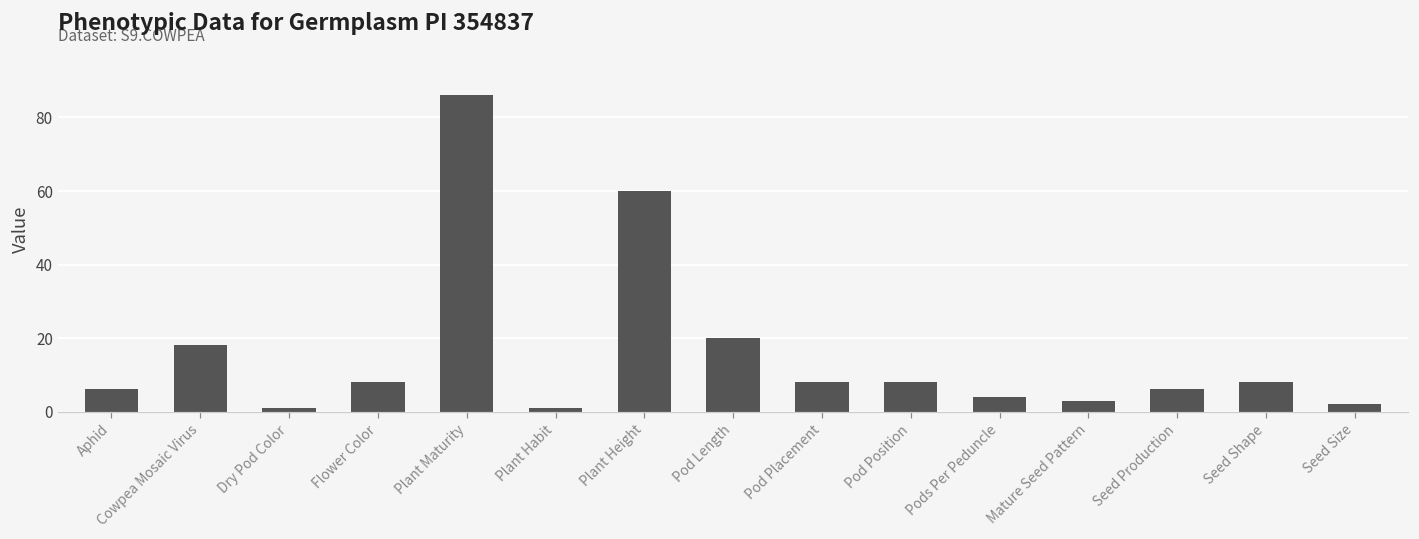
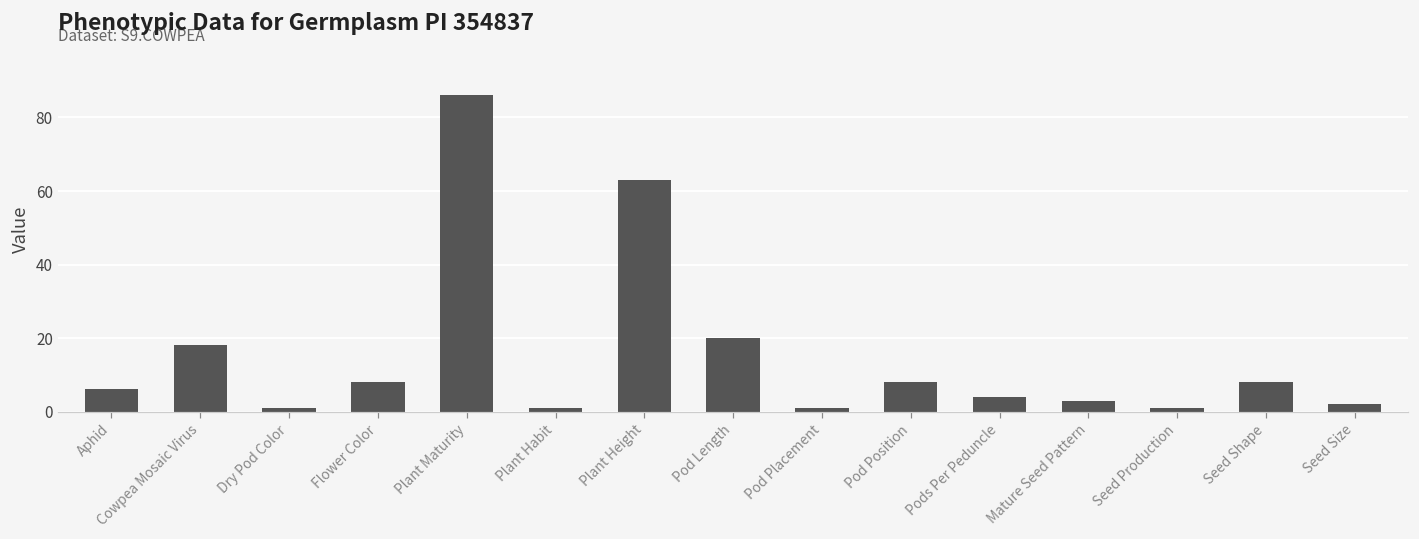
Plant Height: 60 -> 63
Pod Placement: 8 -> 1
Seed Production: 6 -> 1
